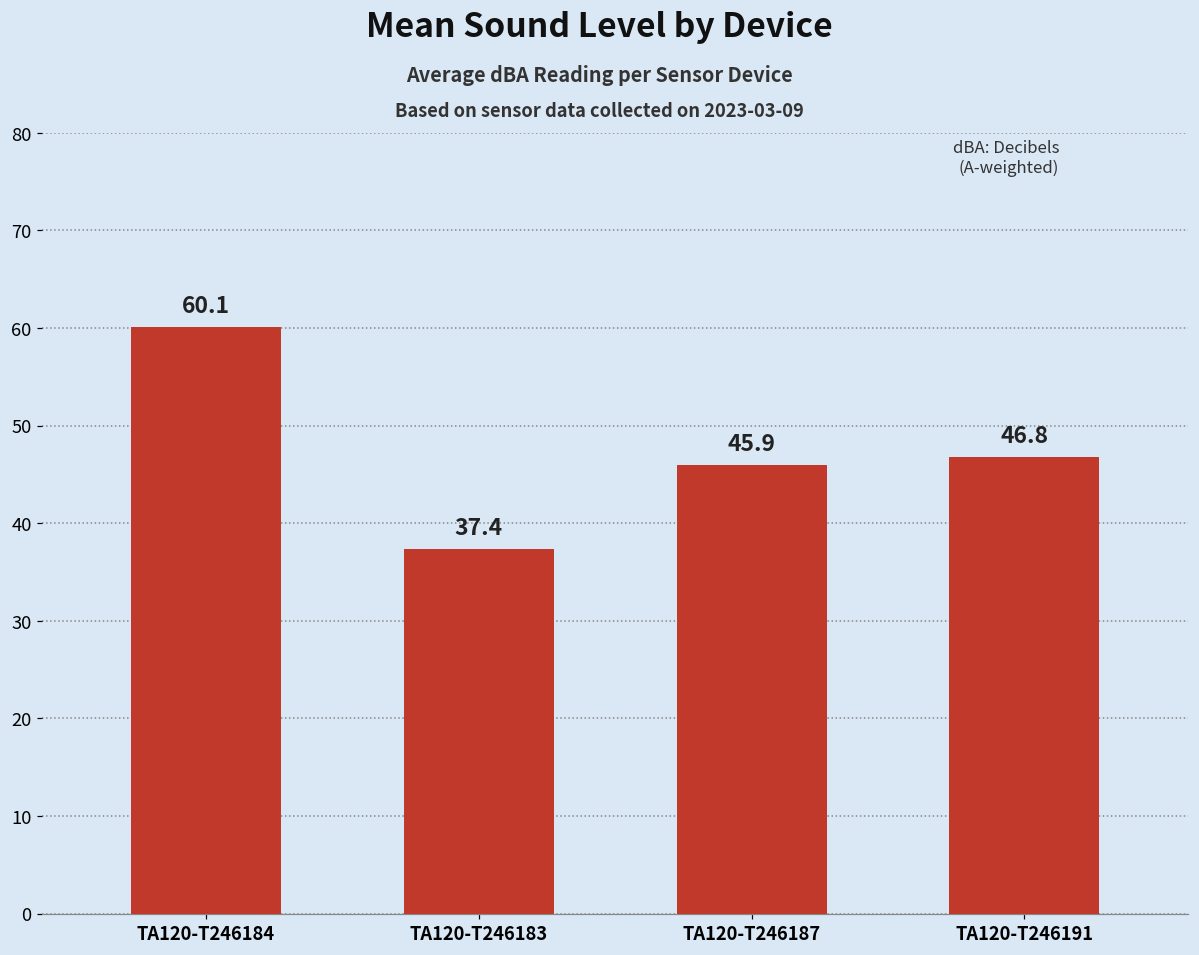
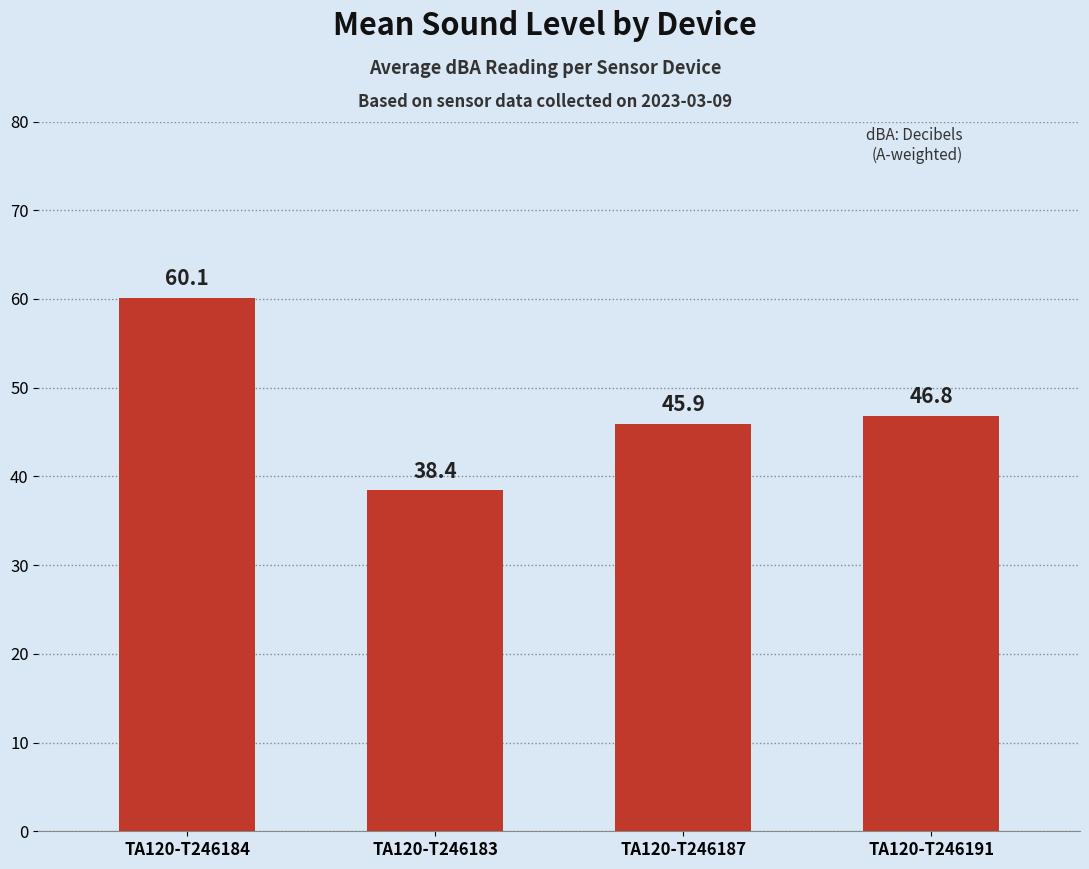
TA120-T246183: 37.4 -> 38.4
